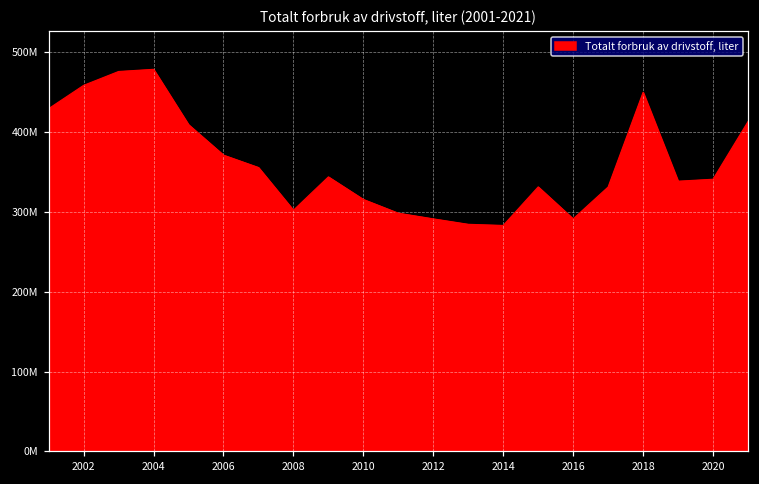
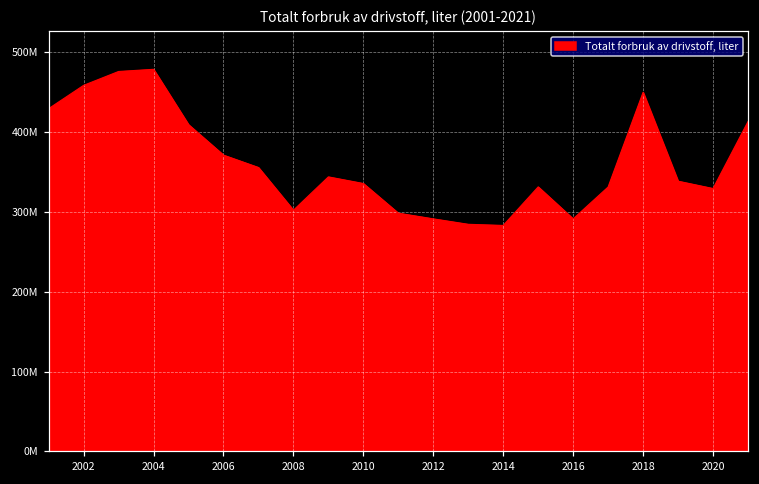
2010: 320000000 -> 340000000
2020: 340000000 -> 330000000
